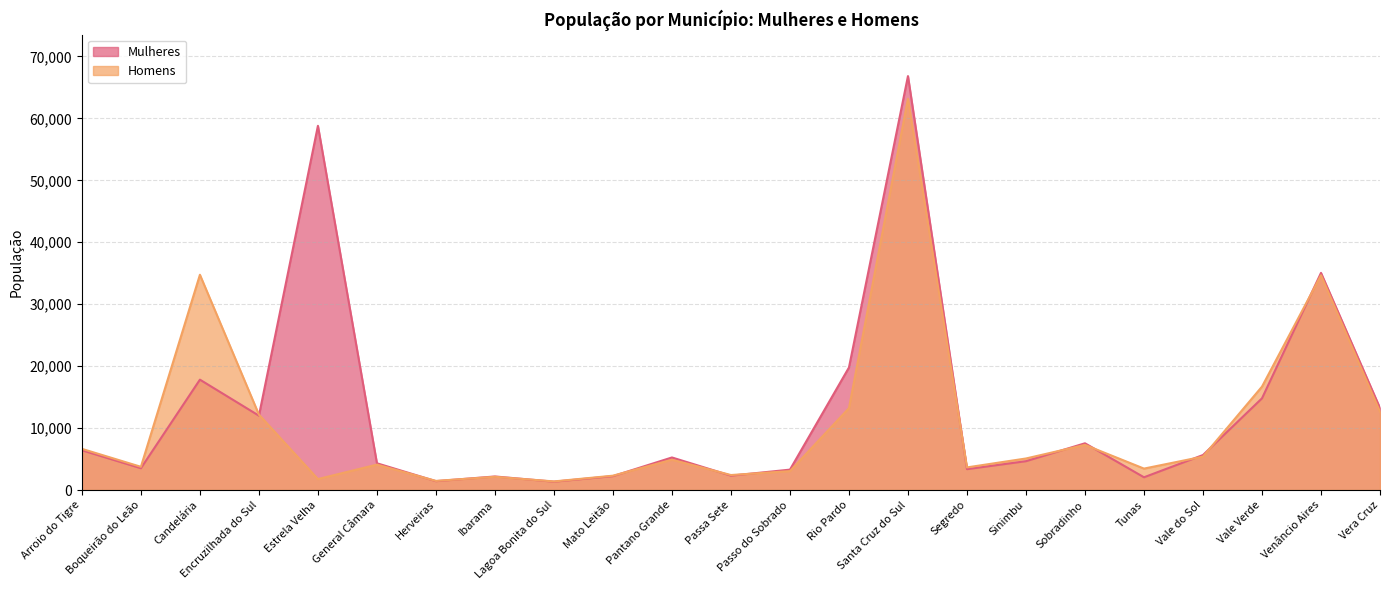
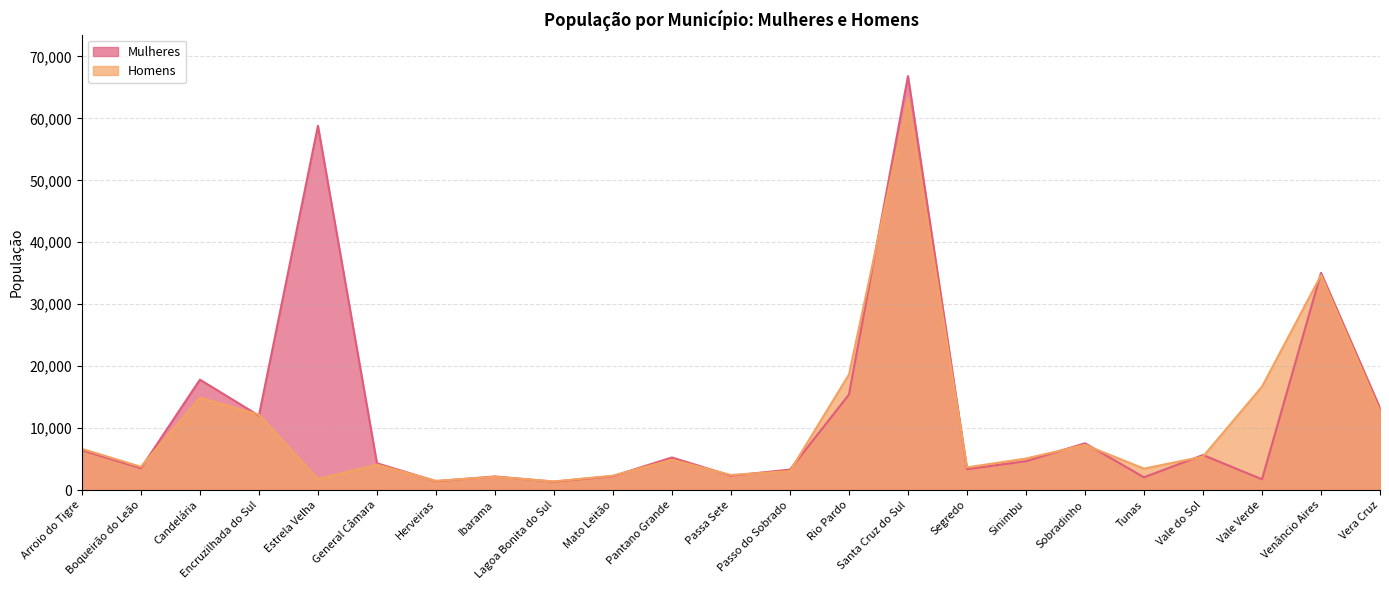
Homens, Candelária: 35,000 -> 15,000
Mulheres, Rio Pardo: 20,000 -> 15,000
Homens, Rio Pardo: 13,000 -> 19,000
Mulheres, Vale Verde: 15,000 -> 2,000
